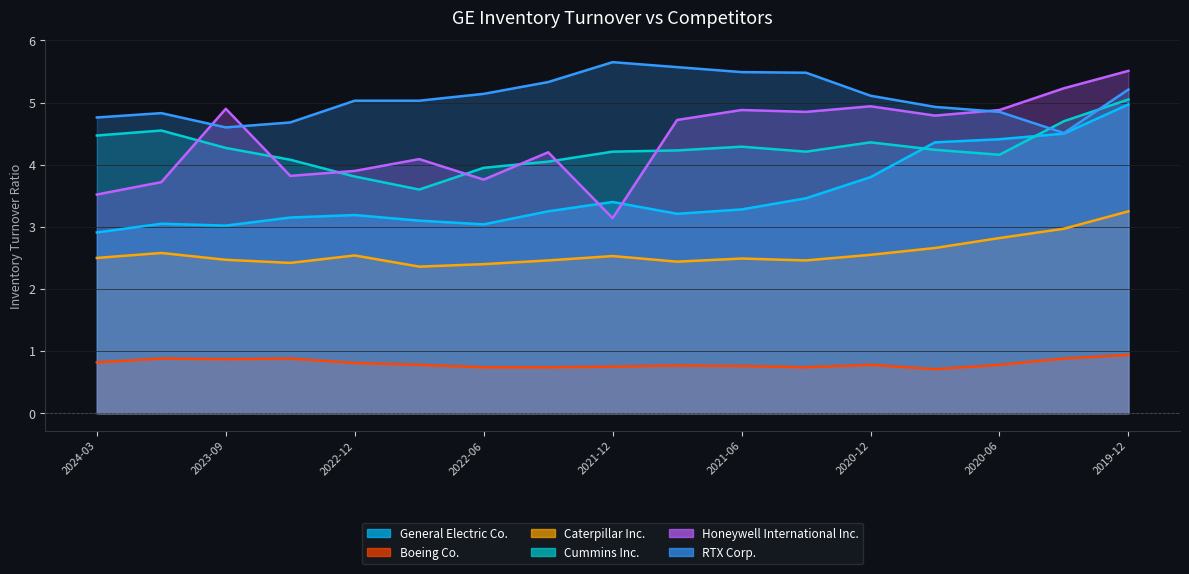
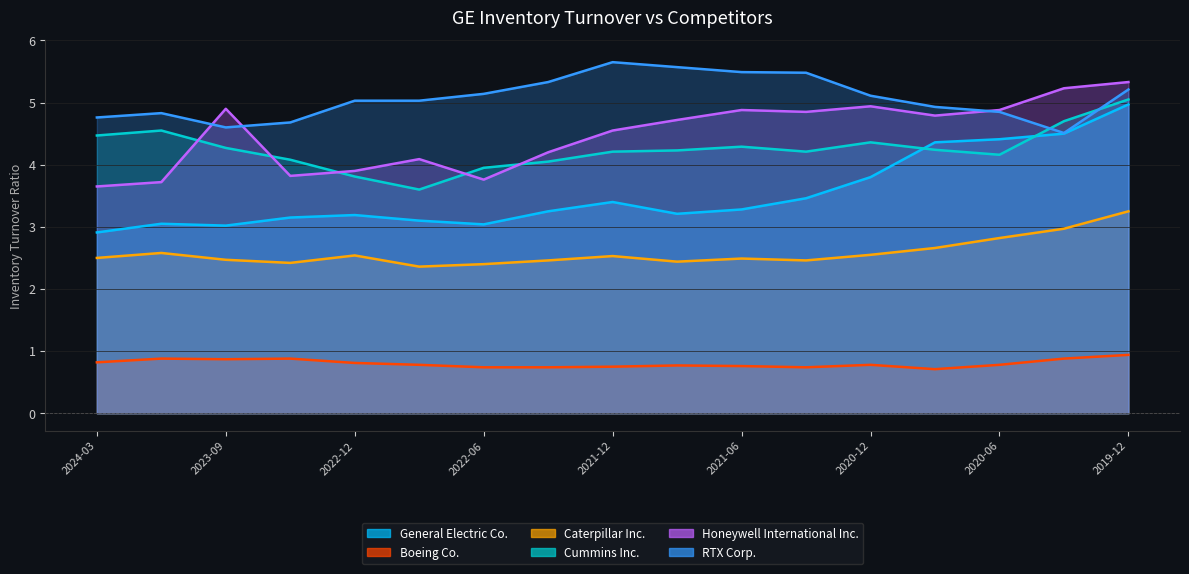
Honeywell International Inc., 2024-03: 3.5 -> 3.7
Honeywell International Inc., 2021-12: 3.1 -> 4.6
Honeywell International Inc., 2019-12: 5.5 -> 5.3
